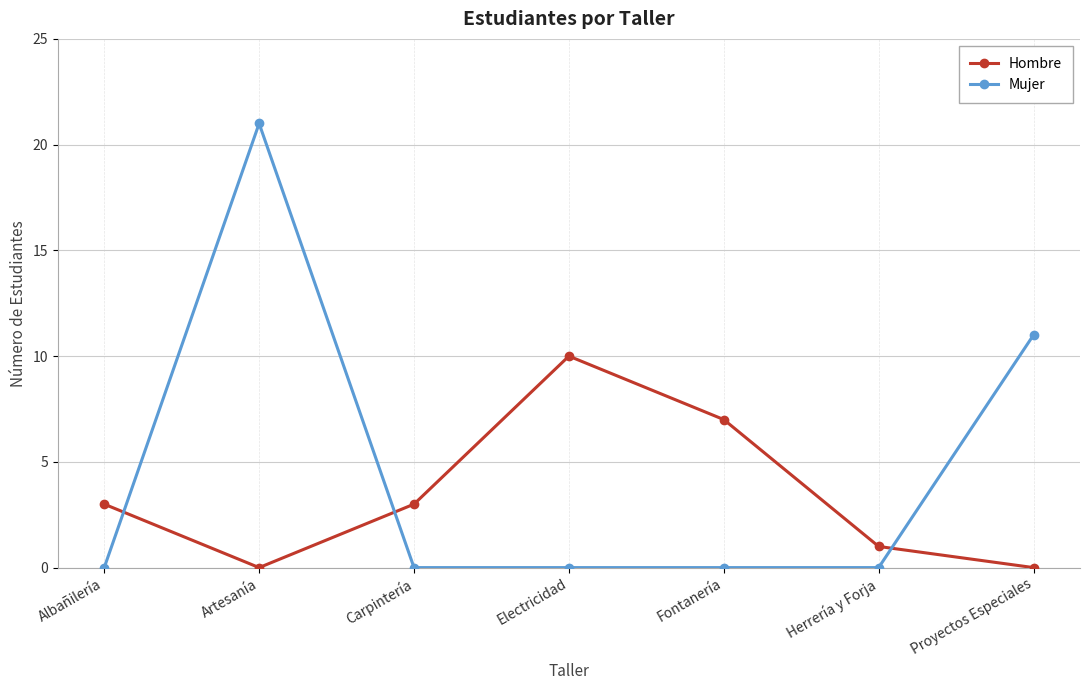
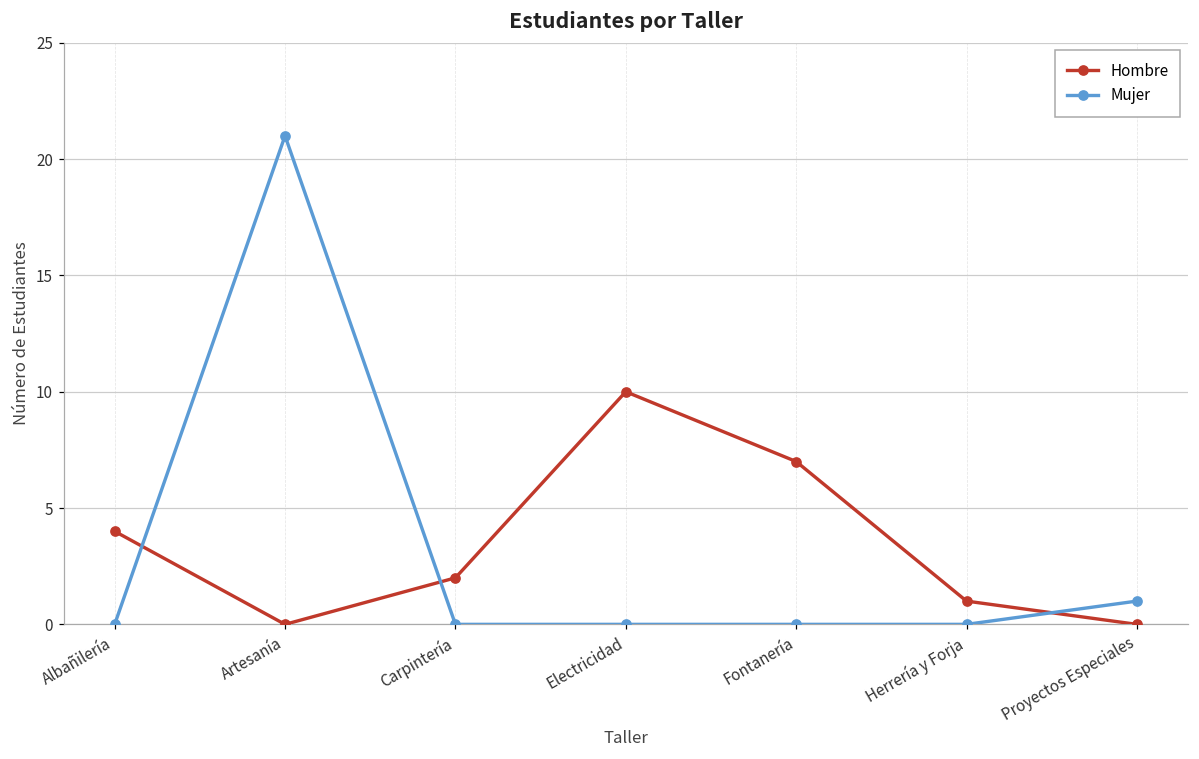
Hombre, Albañilería: 3 -> 4
Hombre, Carpintería: 3 -> 2
Mujer, Proyectos Especiales: 11 -> 1
